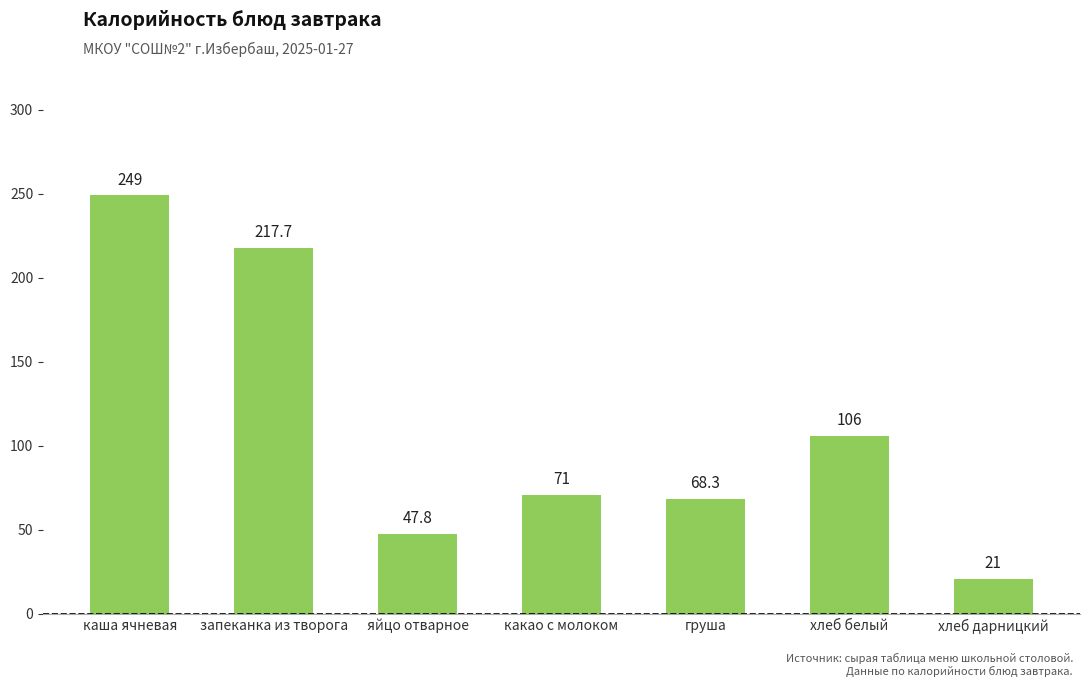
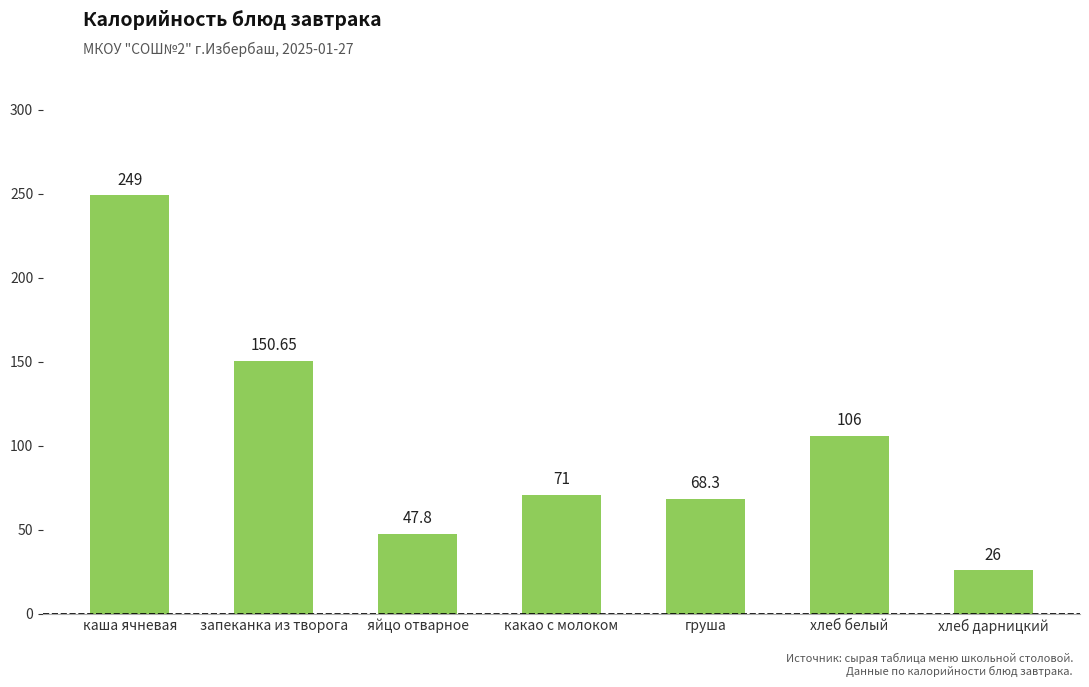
запеканка из творога: 217.7 -> 150.65
хлеб дарницкий: 21 -> 26
